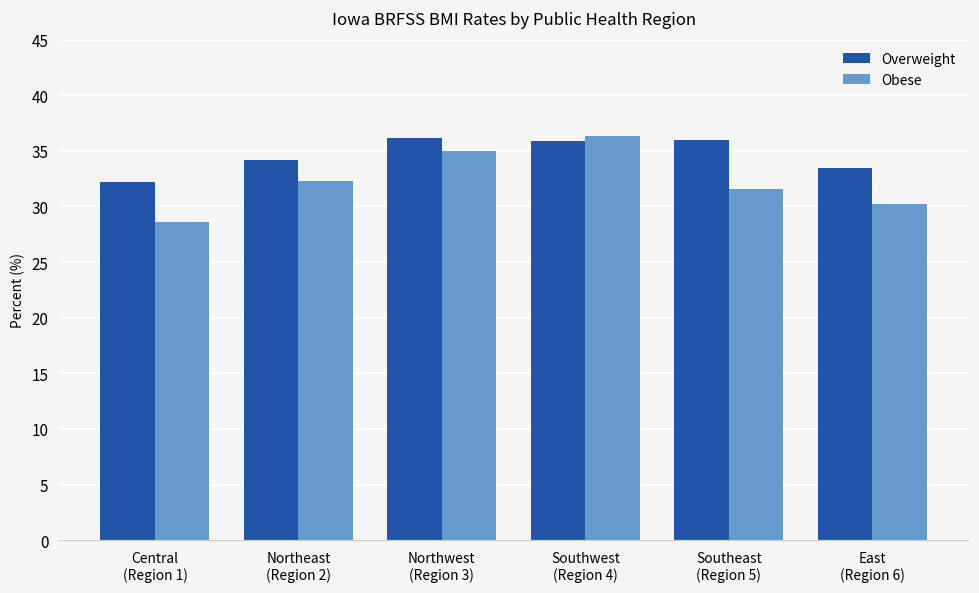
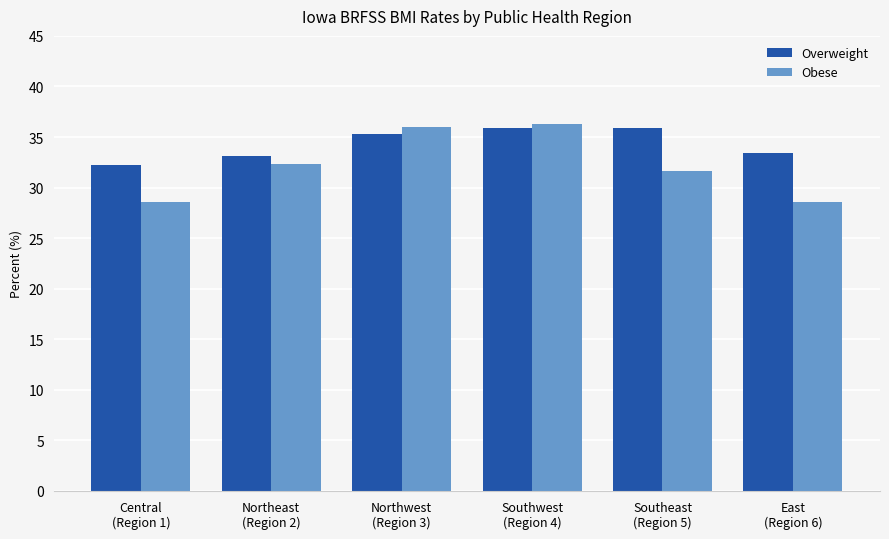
Overweight, Northeast (Region 2): 34.2 -> 33.1
Overweight, Northwest (Region 3): 36.1 -> 35.3
Obese, Northwest (Region 3): 35.0 -> 36.0
Obese, East (Region 6): 30.2 -> 28.6
